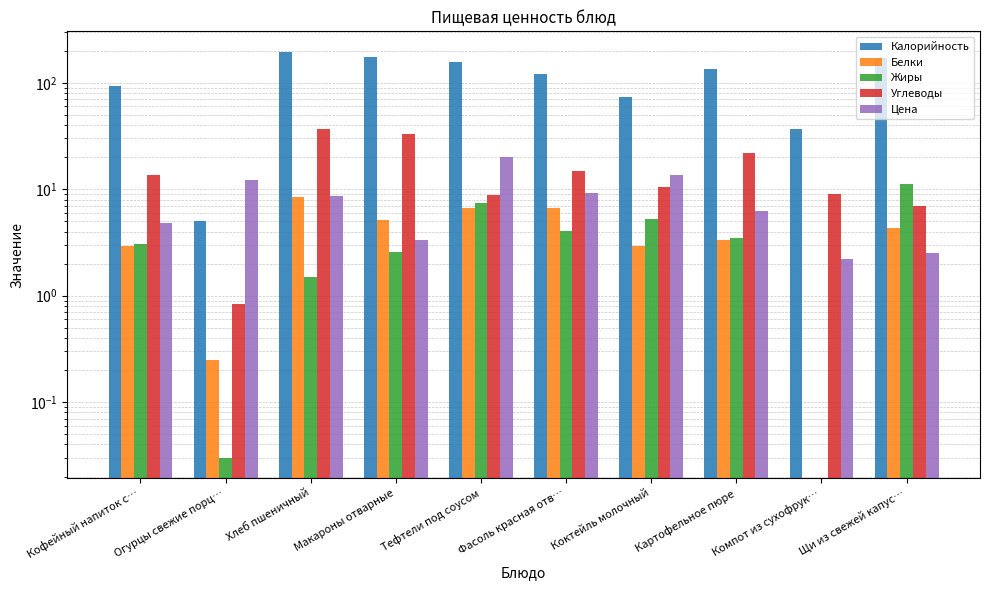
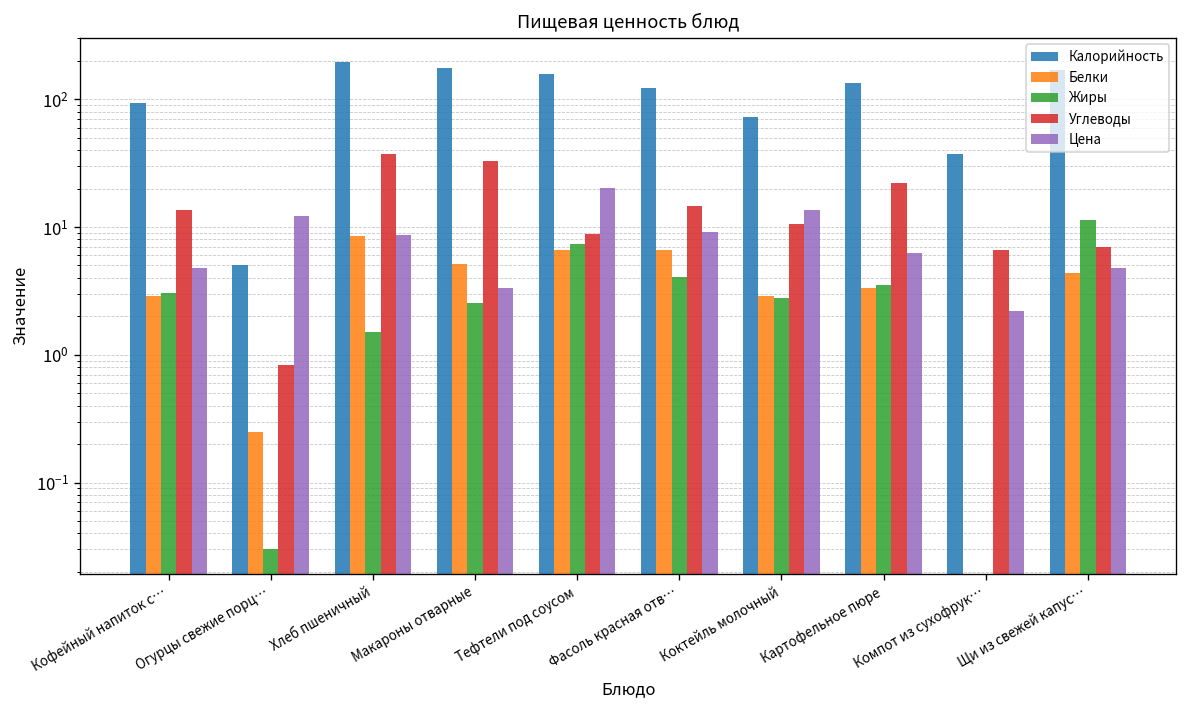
Жиры, Коктейль молочный: 5 -> 2.8
Углеводы, Компот из сухофрук…: 9 -> 7
Цена, Щи из свежей капус…: 2.5 -> 5
